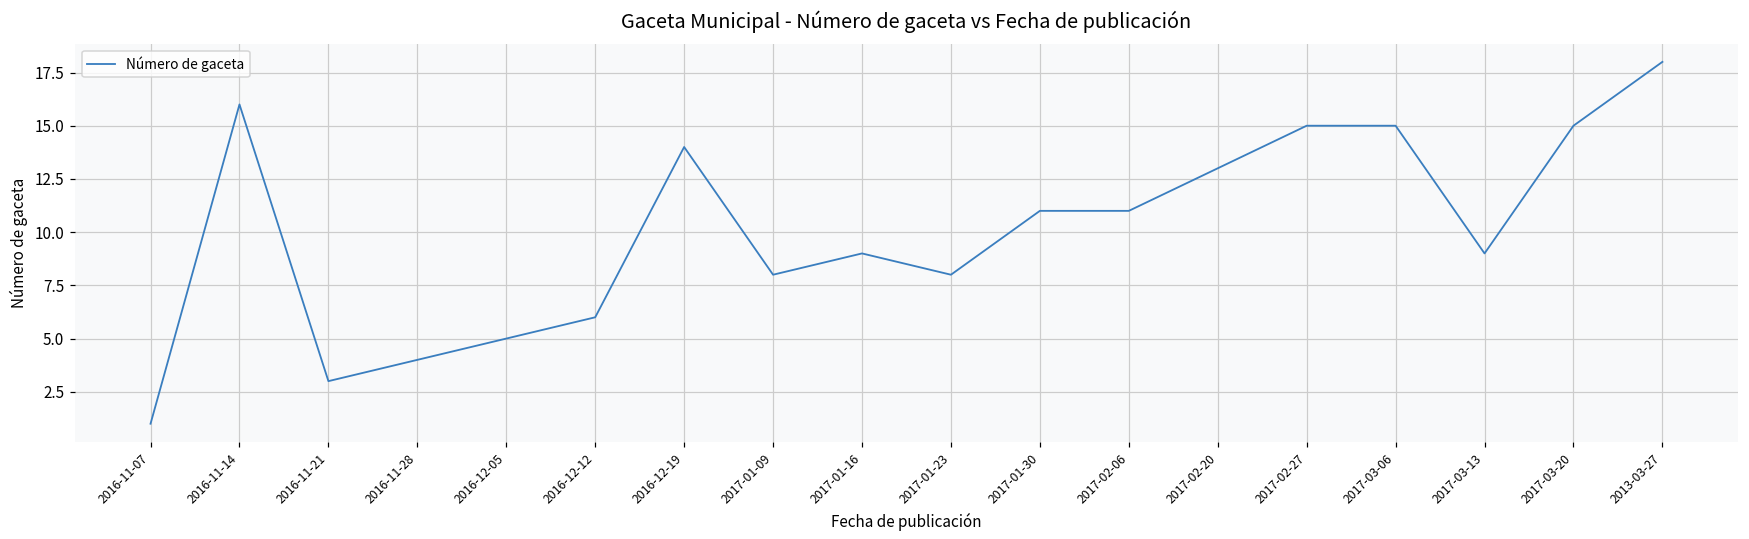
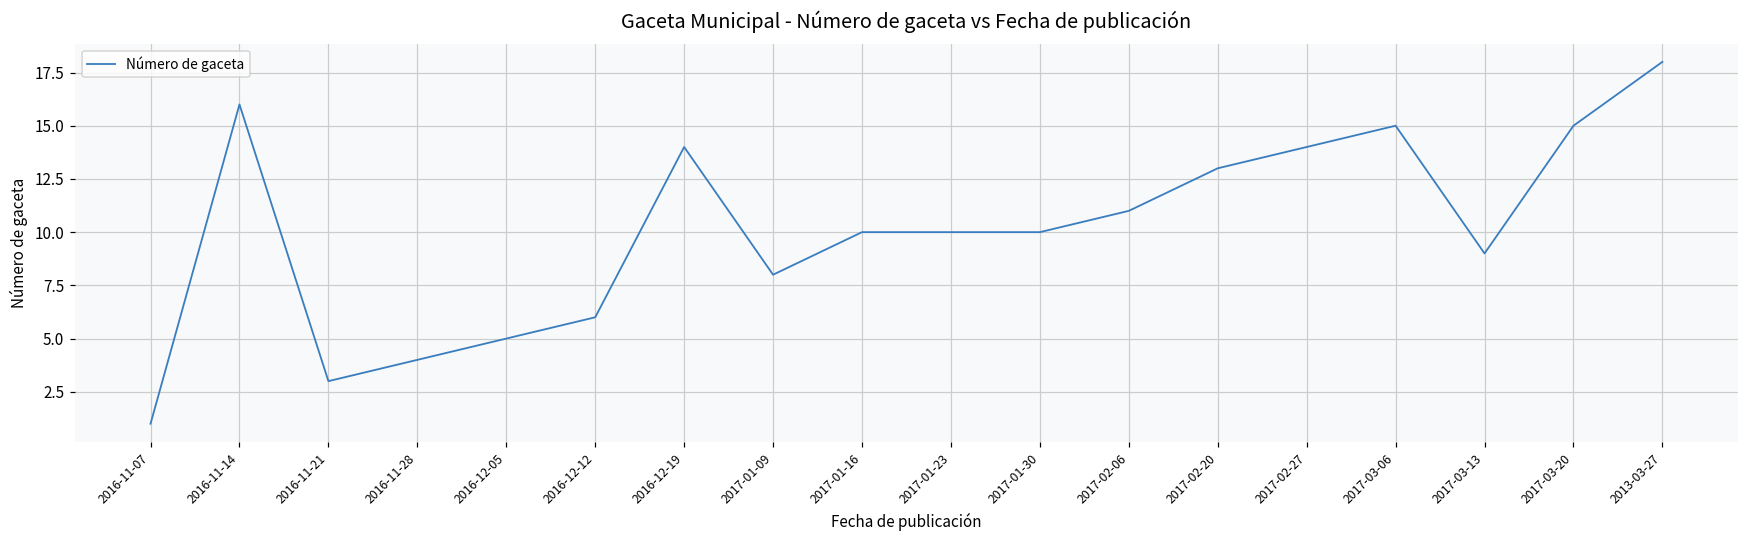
2017-01-16: 9 -> 10
2017-01-23: 8 -> 10
2017-01-30: 11 -> 10
2017-02-27: 15 -> 14
